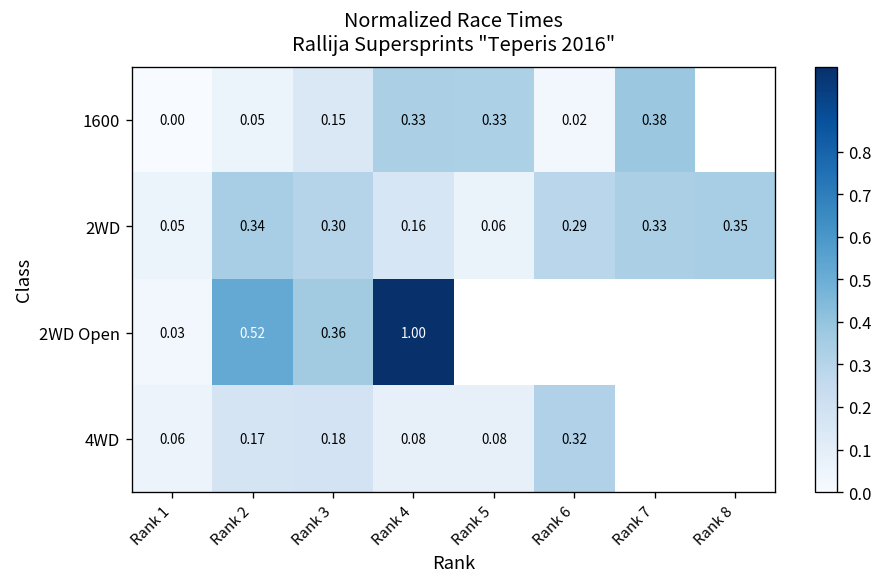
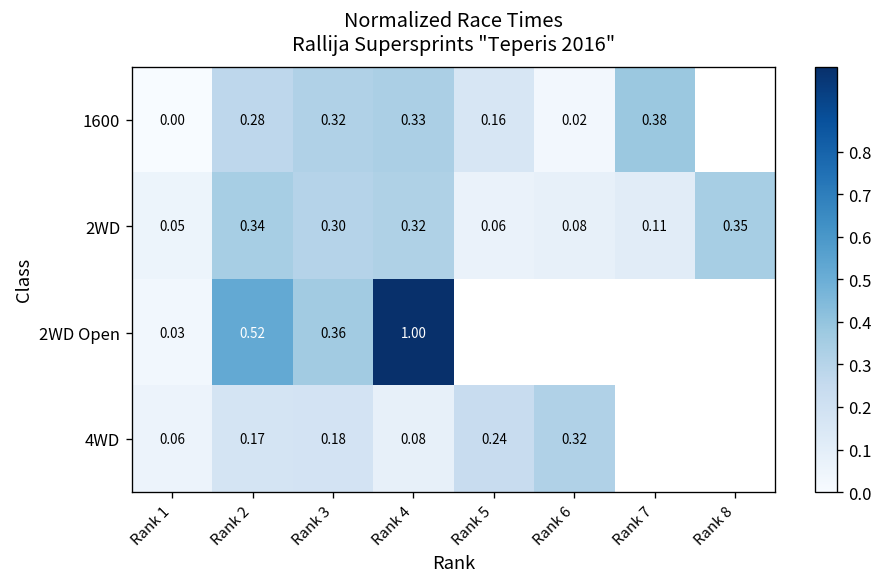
1600, Rank 2: 0.05 -> 0.28
1600, Rank 3: 0.15 -> 0.32
1600, Rank 5: 0.33 -> 0.16
2WD, Rank 4: 0.16 -> 0.32
2WD, Rank 6: 0.29 -> 0.08
2WD, Rank 7: 0.33 -> 0.11
4WD, Rank 5: 0.08 -> 0.24
